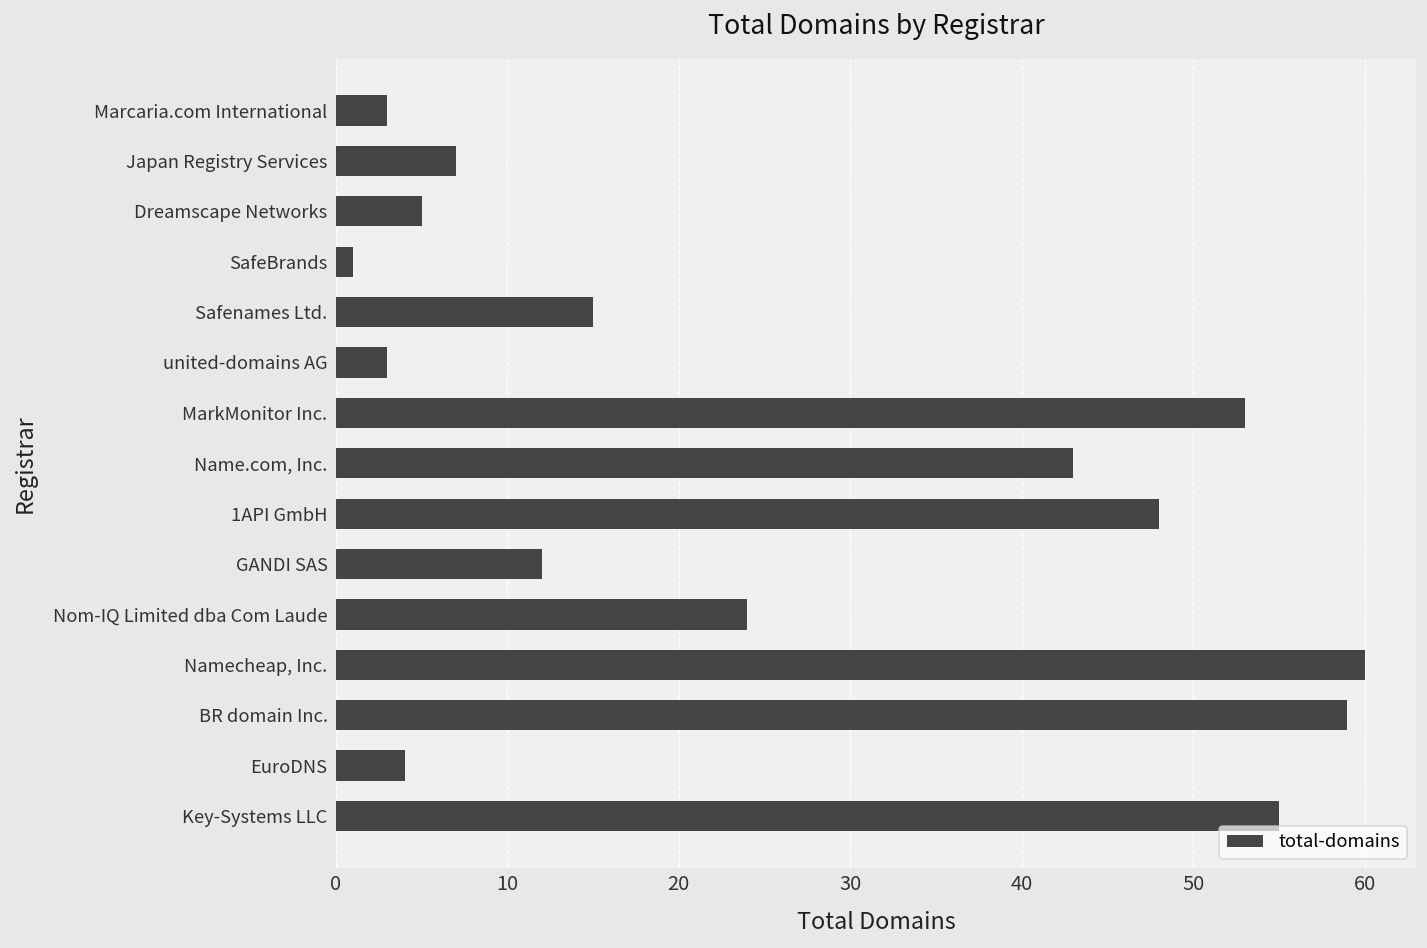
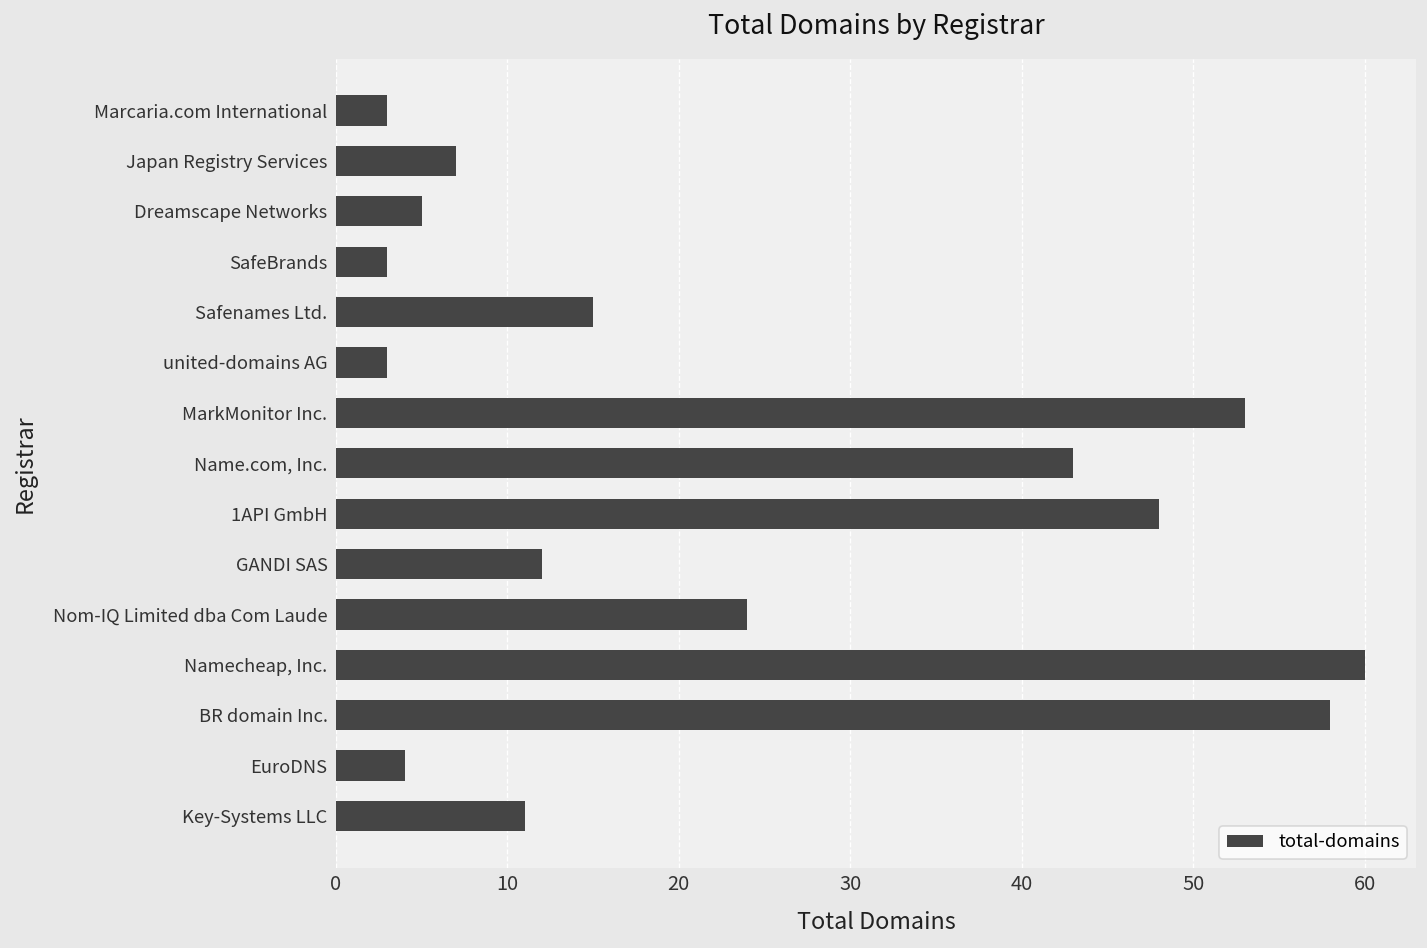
SafeBrands: 1 -> 3
BR domain Inc.: 59 -> 58
Key-Systems LLC: 55 -> 11
